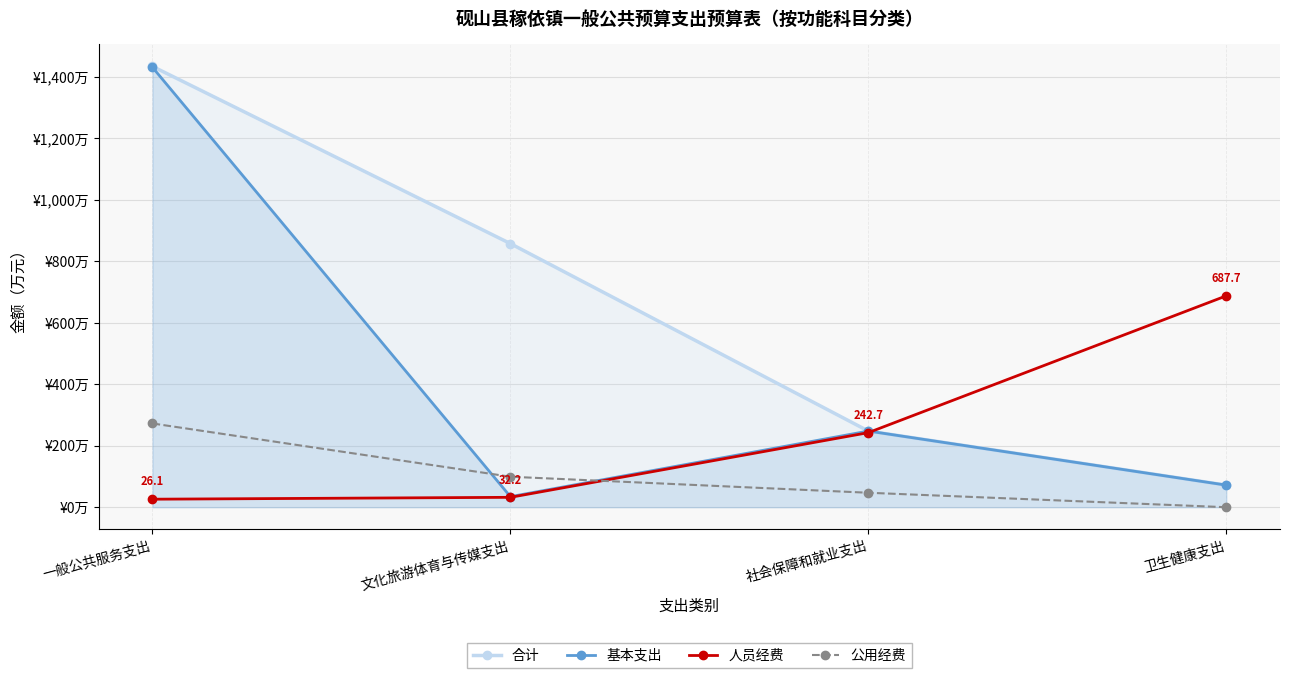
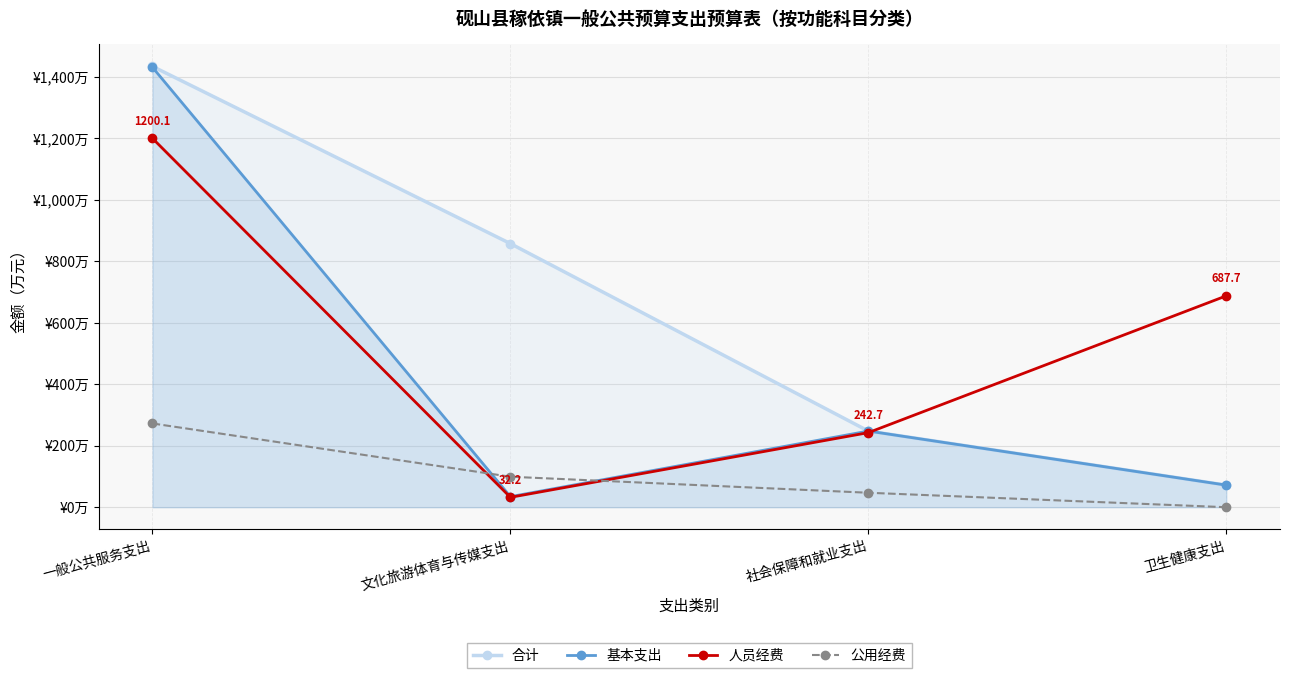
人员经费, 一般公共服务支出: 26.1 -> 1200.1
